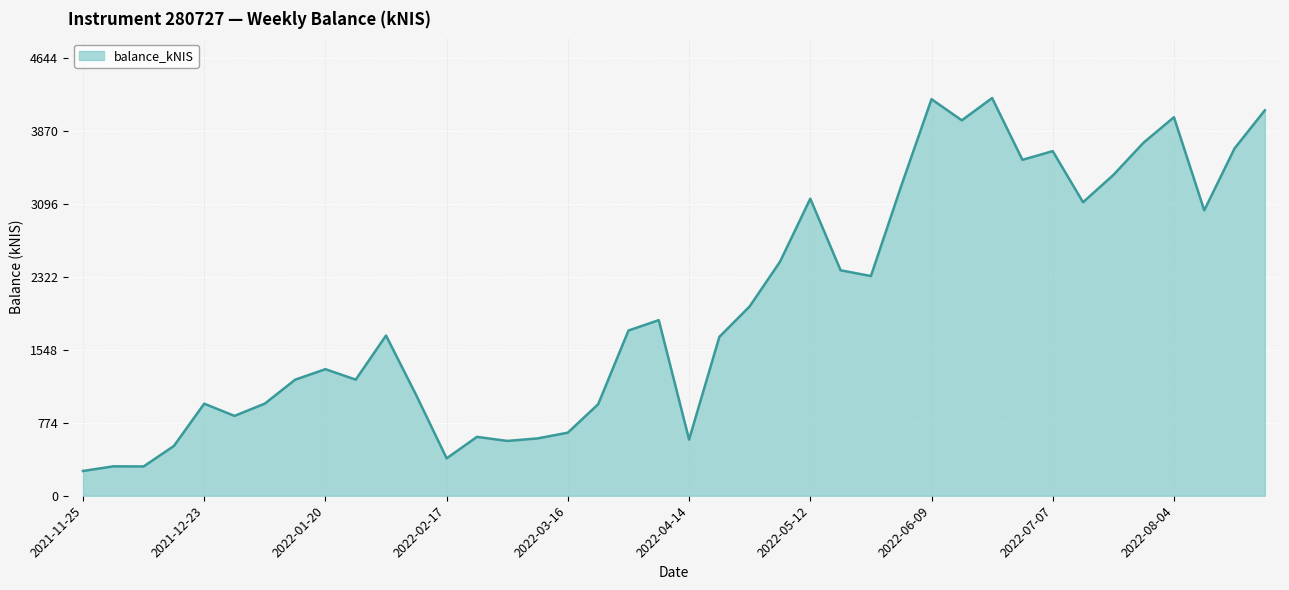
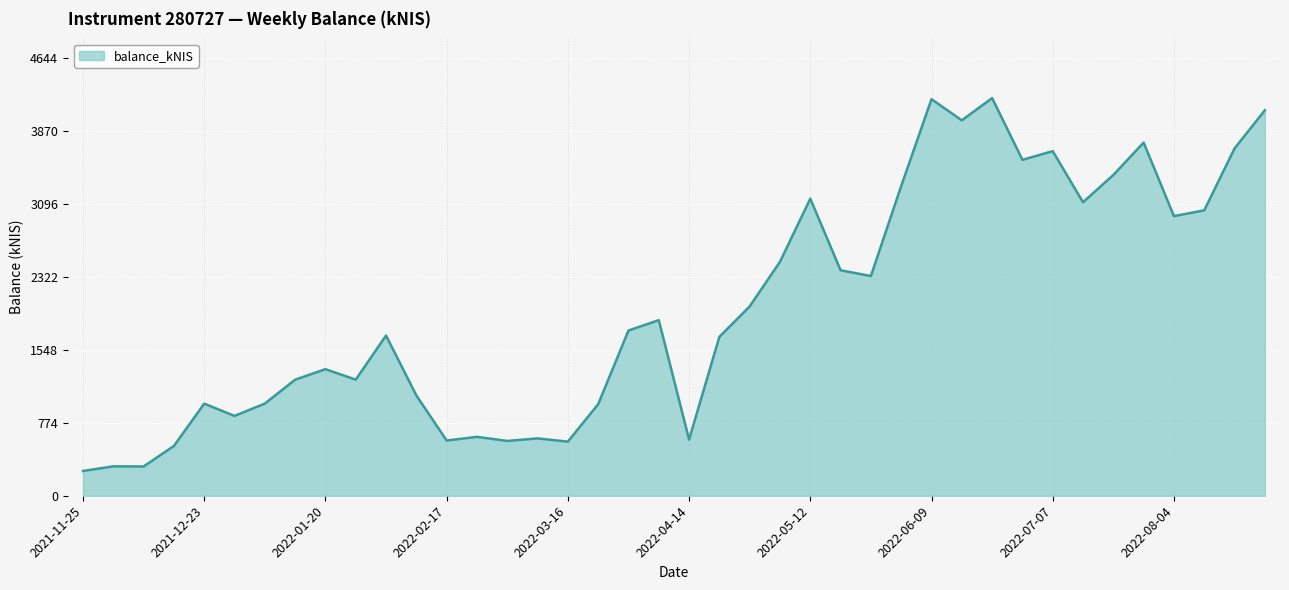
2022-02-17: 400 -> 600
2022-03-16: 700 -> 600
2022-08-04: 4000 -> 3000
